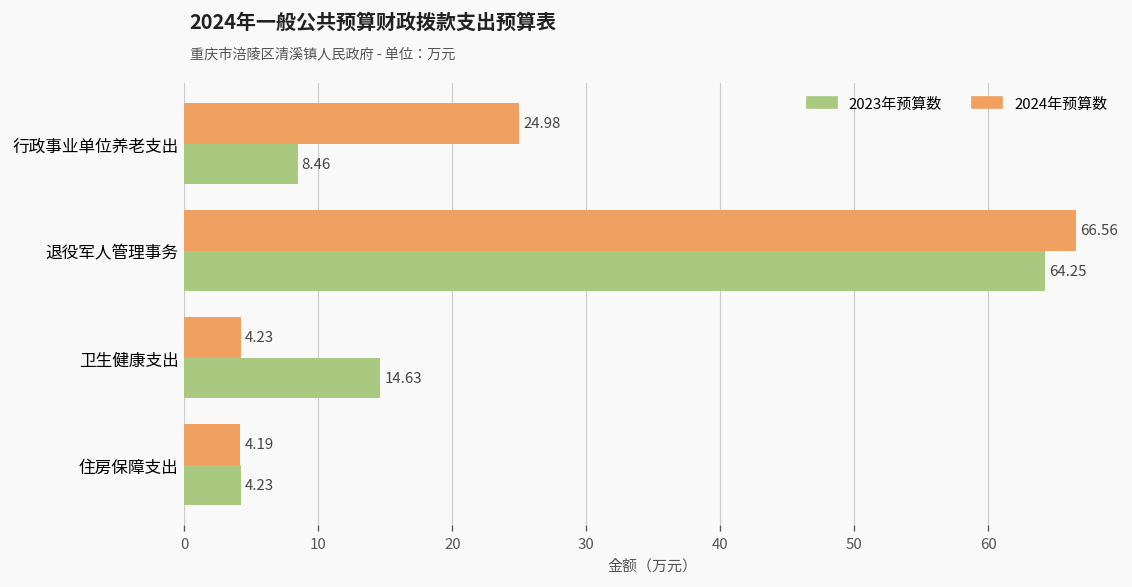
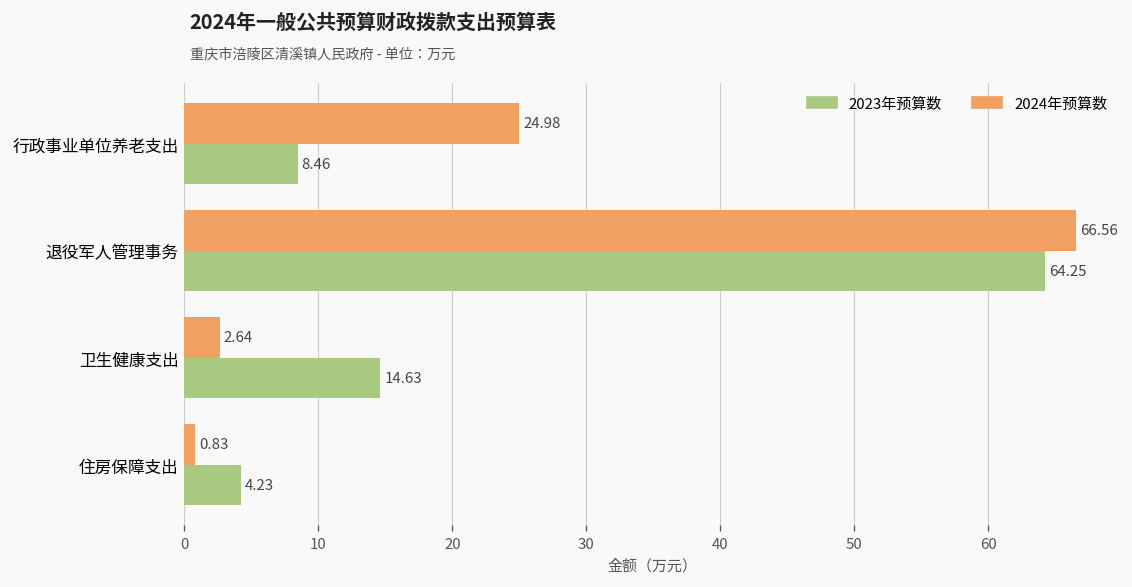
2024年预算数, 卫生健康支出: 4.23 -> 2.64
2024年预算数, 住房保障支出: 4.19 -> 0.83
